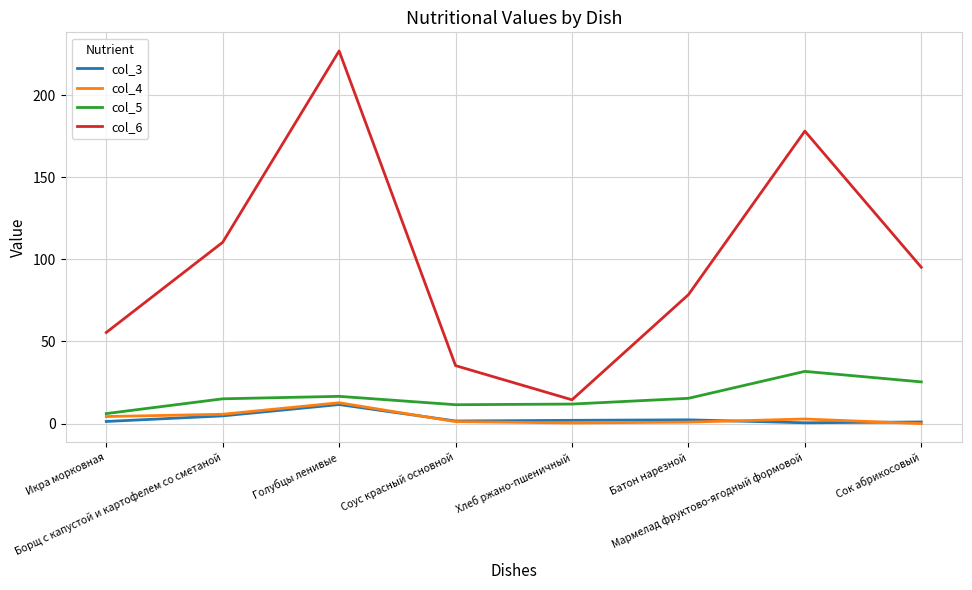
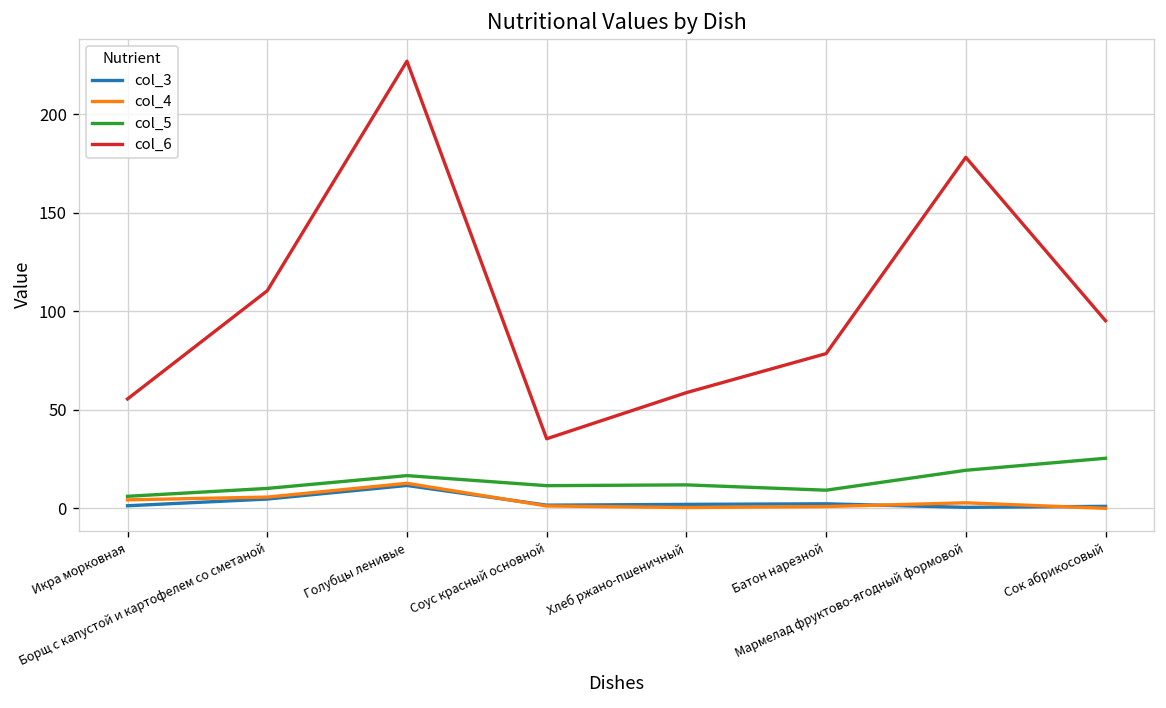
col_5, Борщ с капустой и картофелем со сметаной: 15 -> 10
col_6, Хлеб ржано-пшеничный: 15 -> 59
col_5, Батон нарезной: 15 -> 9
col_5, Мармелад фруктово-ягодный формовой: 32 -> 19
